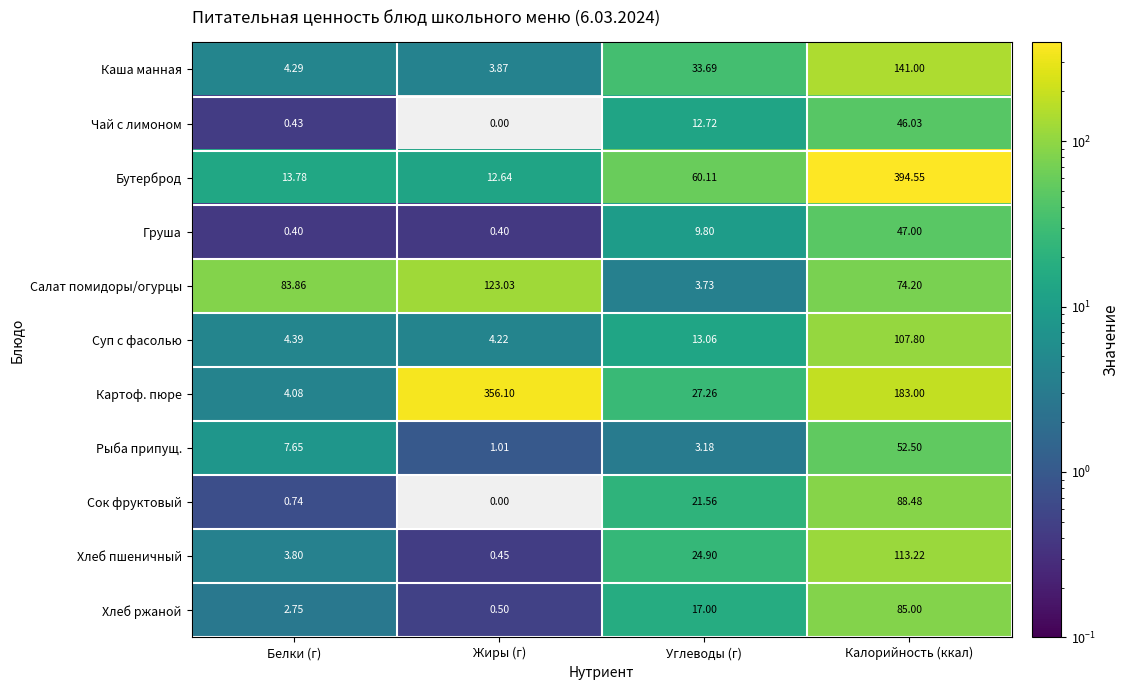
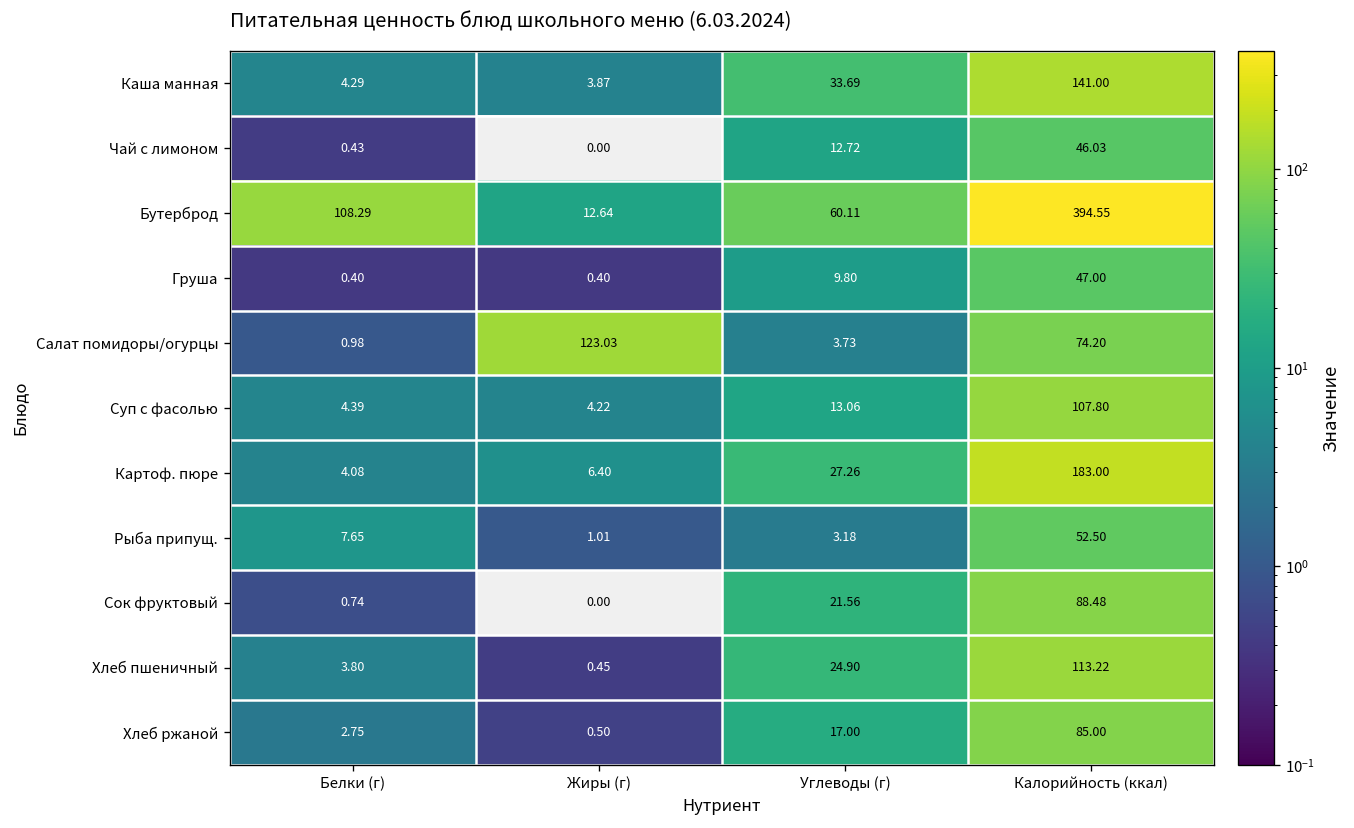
Бутерброд, Белки (г): 13.78 -> 108.29
Салат помидоры/огурцы, Белки (г): 83.86 -> 0.98
Картоф. пюре, Жиры (г): 356.10 -> 6.40
